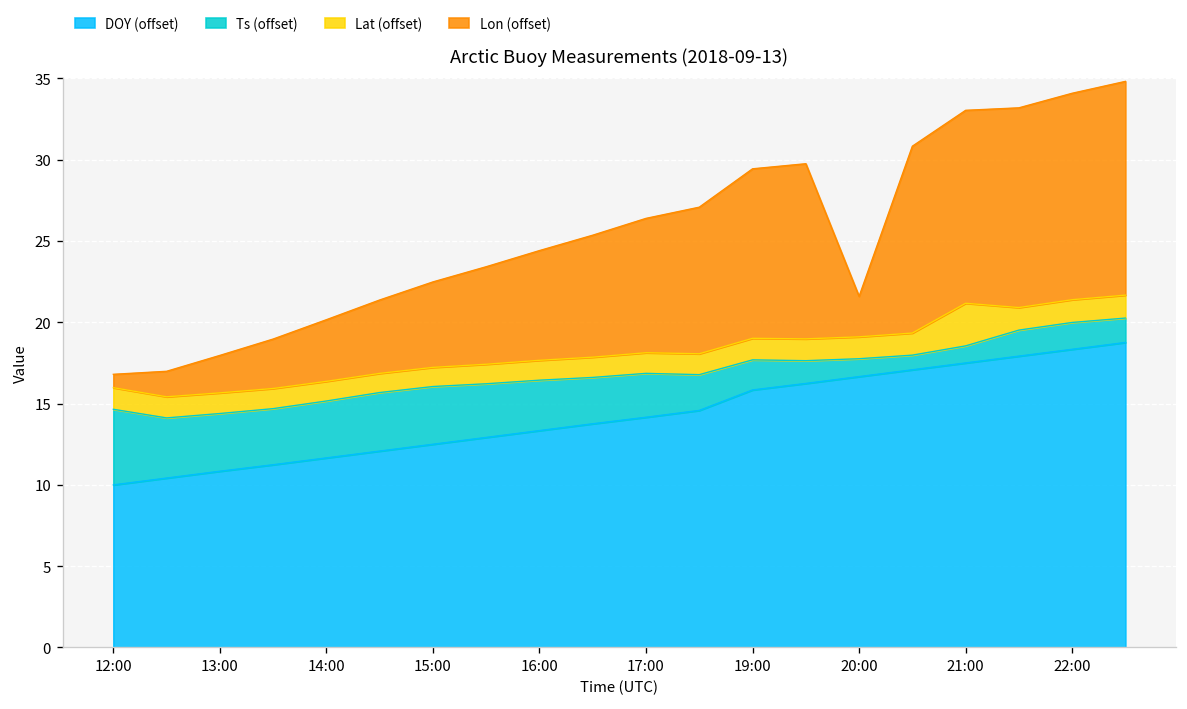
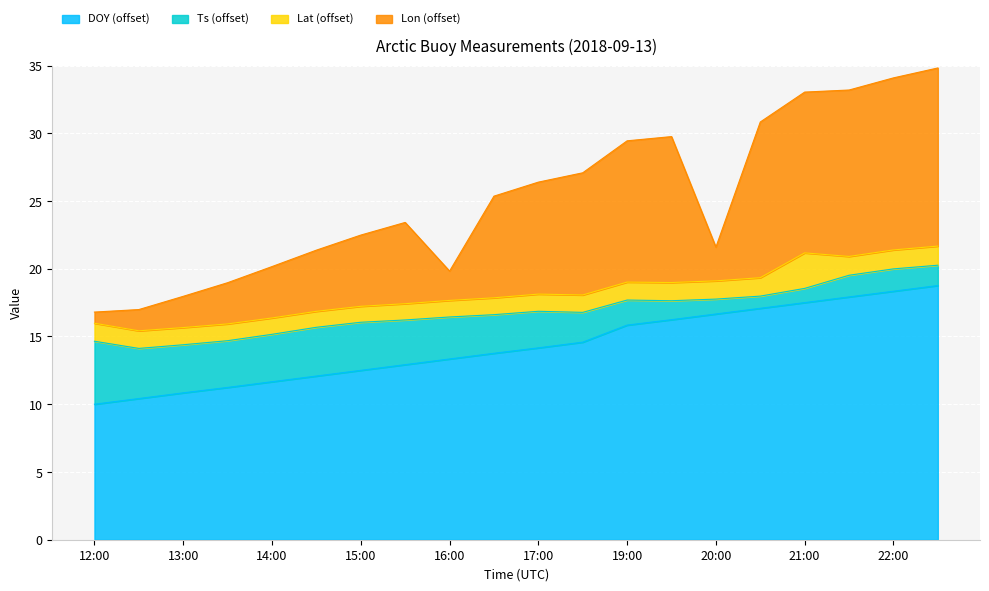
Lon (offset), 16:00: 6.7 -> 2.2
